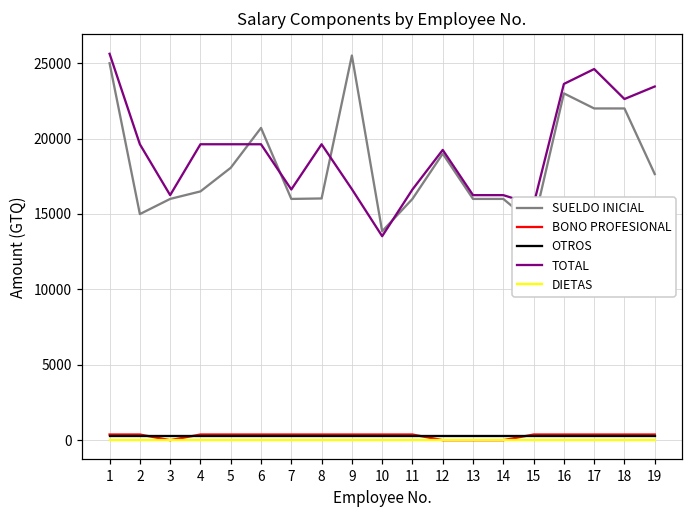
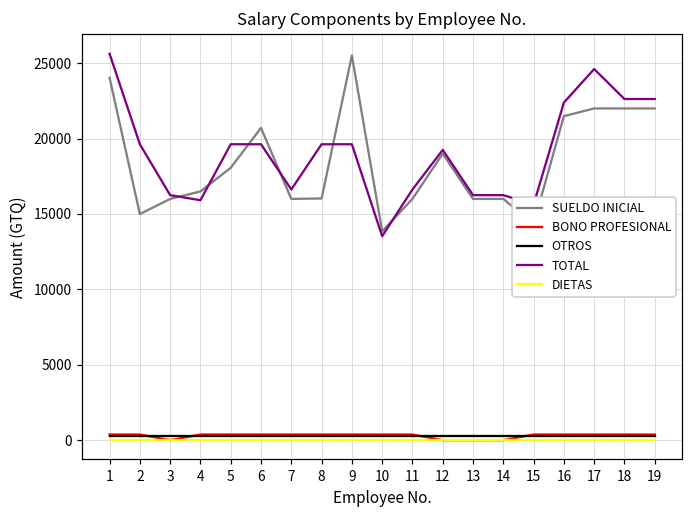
SUELDO INICIAL, 1: 25000 -> 24000
TOTAL, 4: 19600 -> 15900
TOTAL, 9: 16600 -> 19600
SUELDO INICIAL, 16: 23000 -> 21500
TOTAL, 16: 23600 -> 22400
SUELDO INICIAL, 19: 17600 -> 22000
TOTAL, 19: 23500 -> 22600
